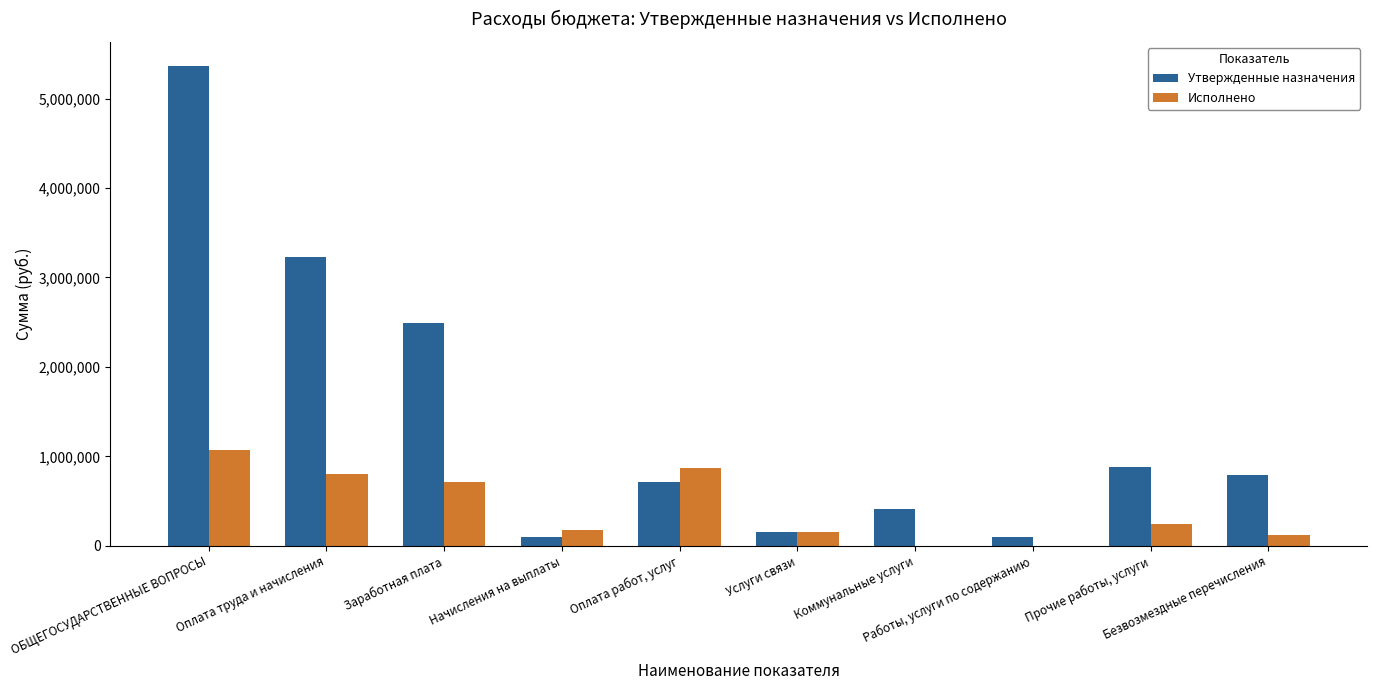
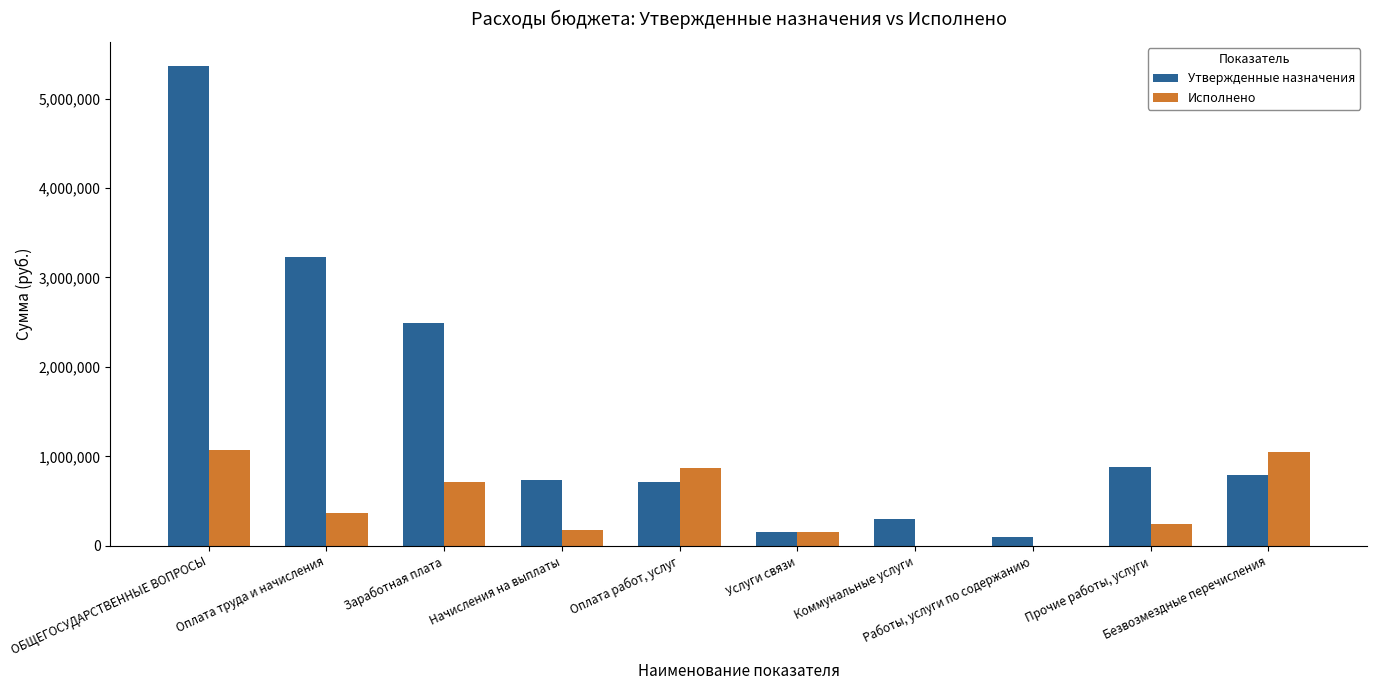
Исполнено, Оплата труда и начисления: 800,000 -> 400,000
Утвержденные назначения, Начисления на выплаты: 100,000 -> 700,000
Утвержденные назначения, Коммунальные услуги: 400,000 -> 300,000
Исполнено, Безвозмездные перечисления: 100,000 -> 1,100,000
